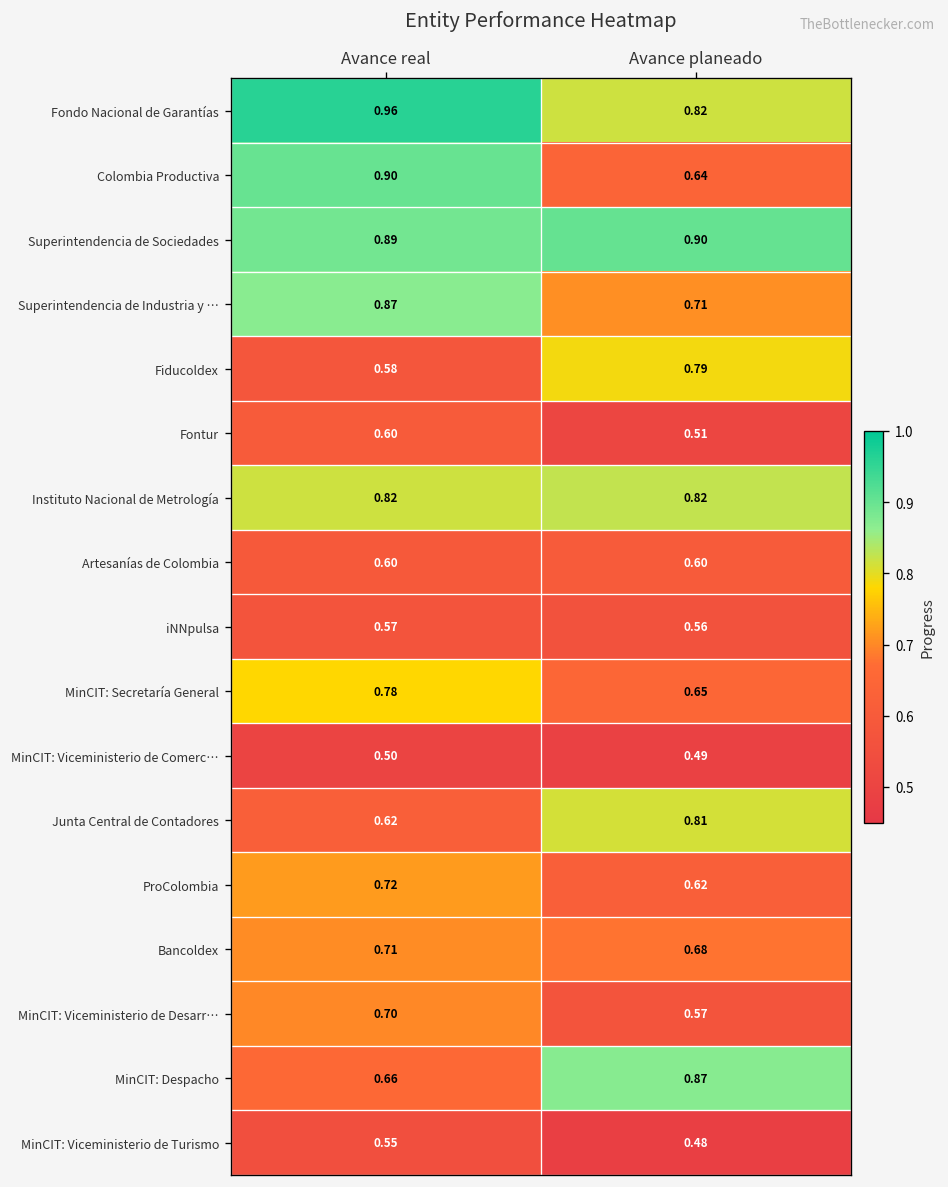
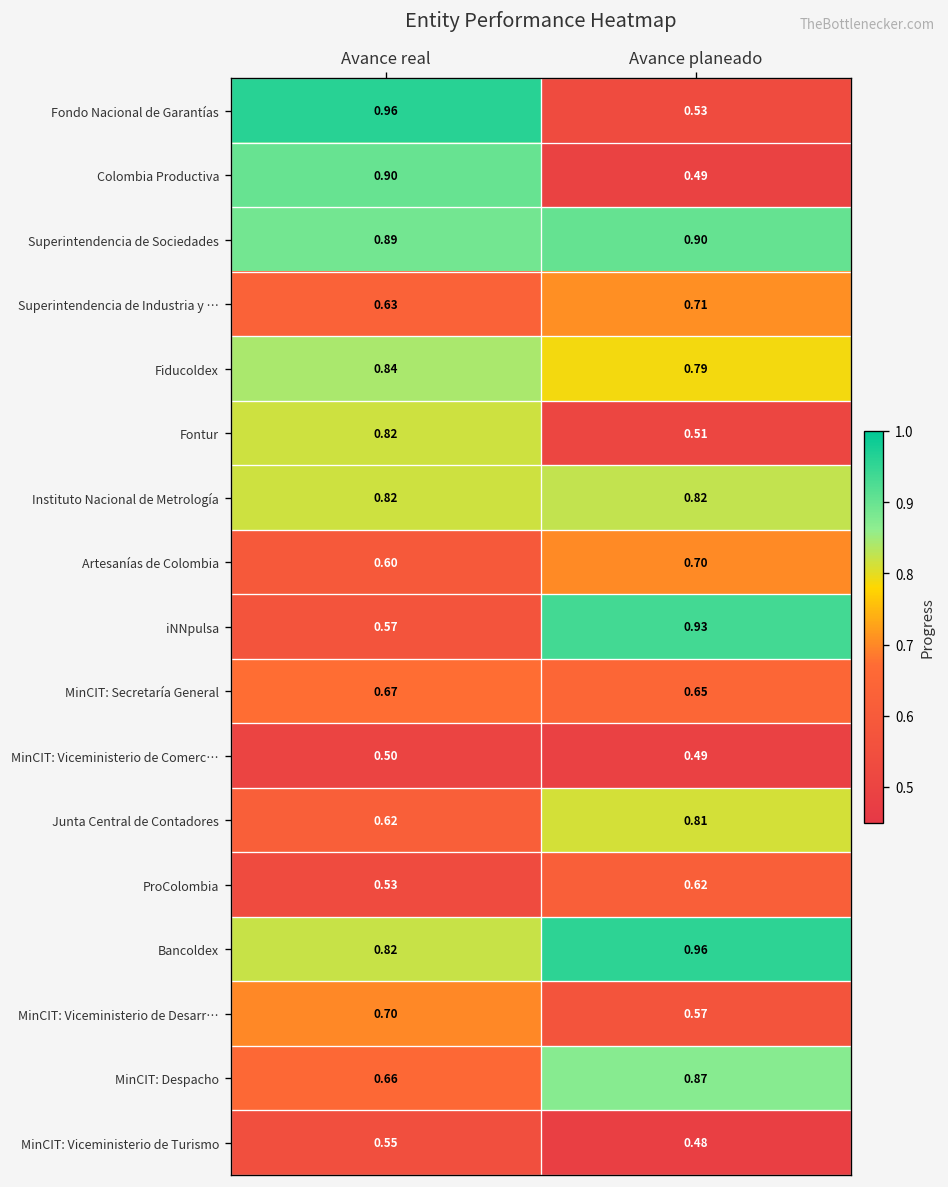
Fondo Nacional de Garantías, Avance planeado: 0.82 -> 0.53
Colombia Productiva, Avance planeado: 0.64 -> 0.49
Superintendencia de Industria y …, Avance real: 0.87 -> 0.63
Fiducoldex, Avance real: 0.58 -> 0.84
Fontur, Avance real: 0.60 -> 0.82
Artesanías de Colombia, Avance planeado: 0.60 -> 0.70
iNNpulsa, Avance planeado: 0.56 -> 0.93
MinCIT: Secretaría General, Avance real: 0.78 -> 0.67
ProColombia, Avance real: 0.72 -> 0.53
Bancoldex, Avance real: 0.71 -> 0.82
Bancoldex, Avance planeado: 0.68 -> 0.96
